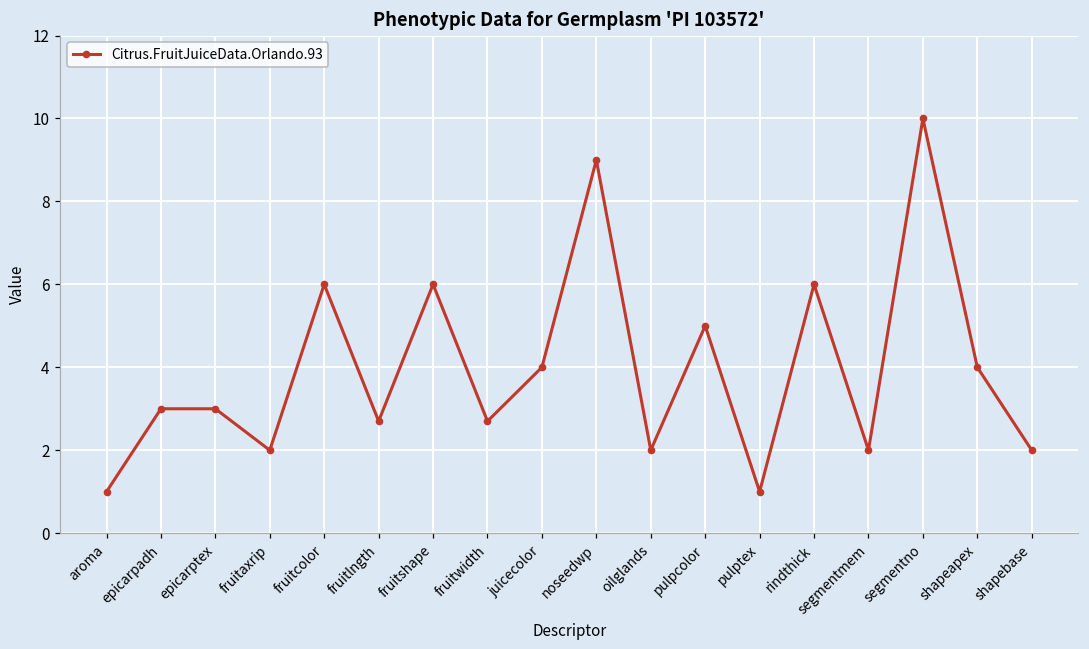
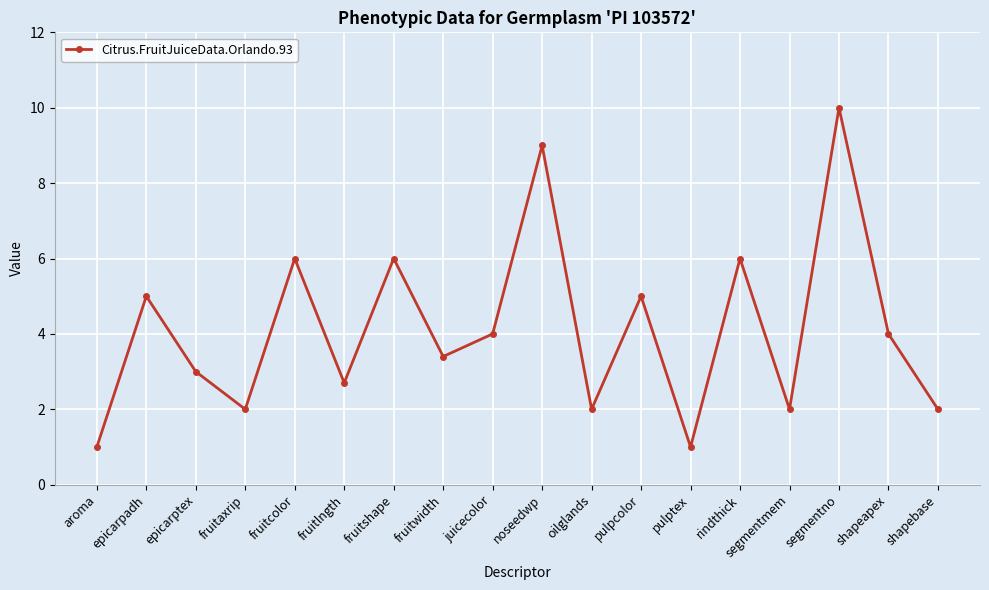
epicarpadh: 3 -> 5
fruitwidth: 2.7 -> 3.4
